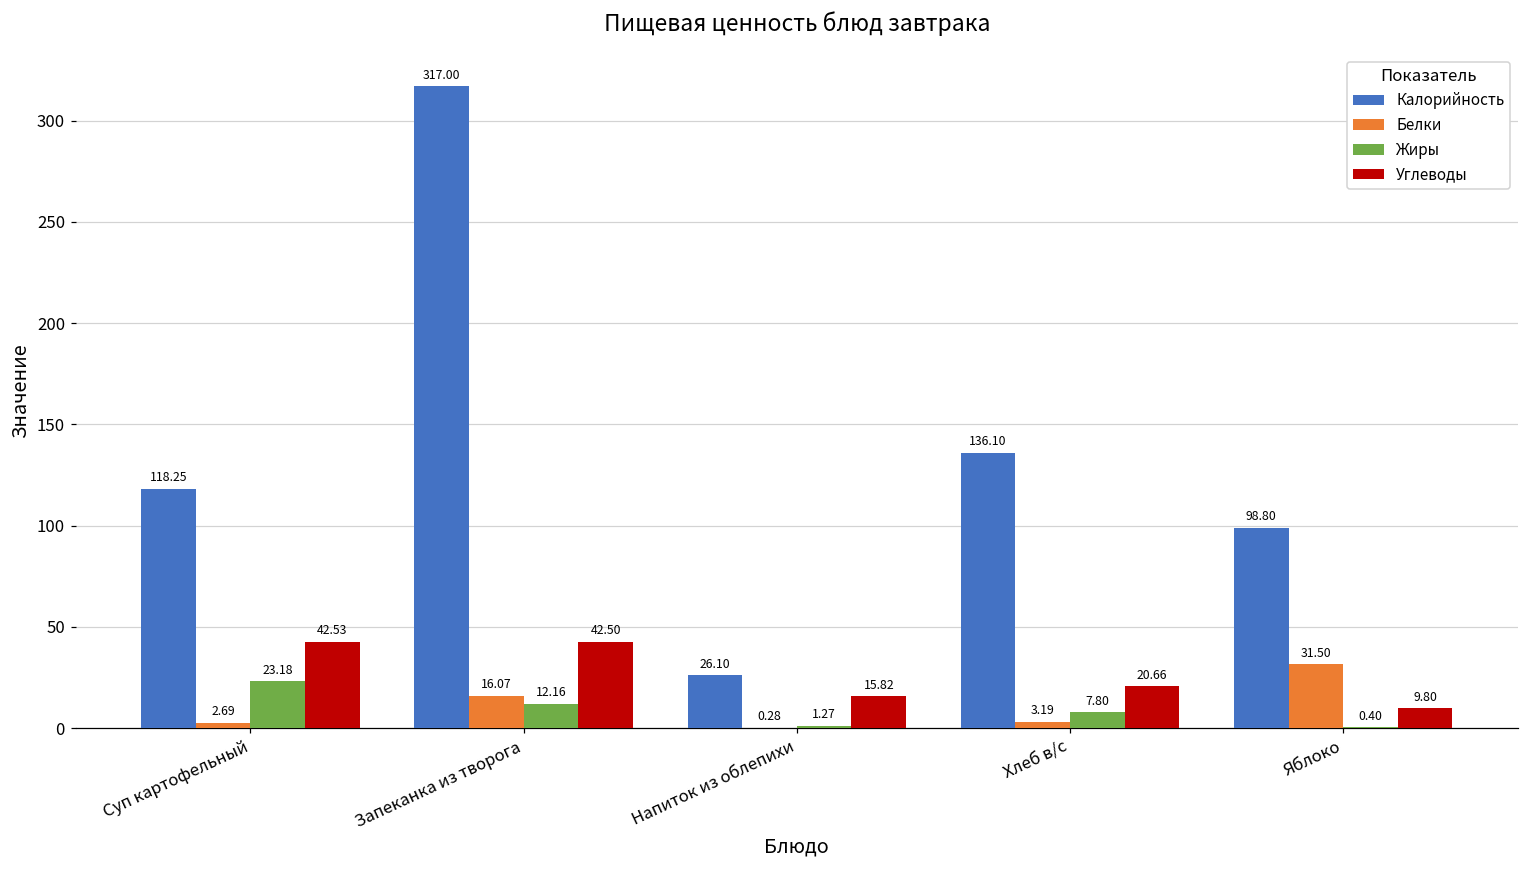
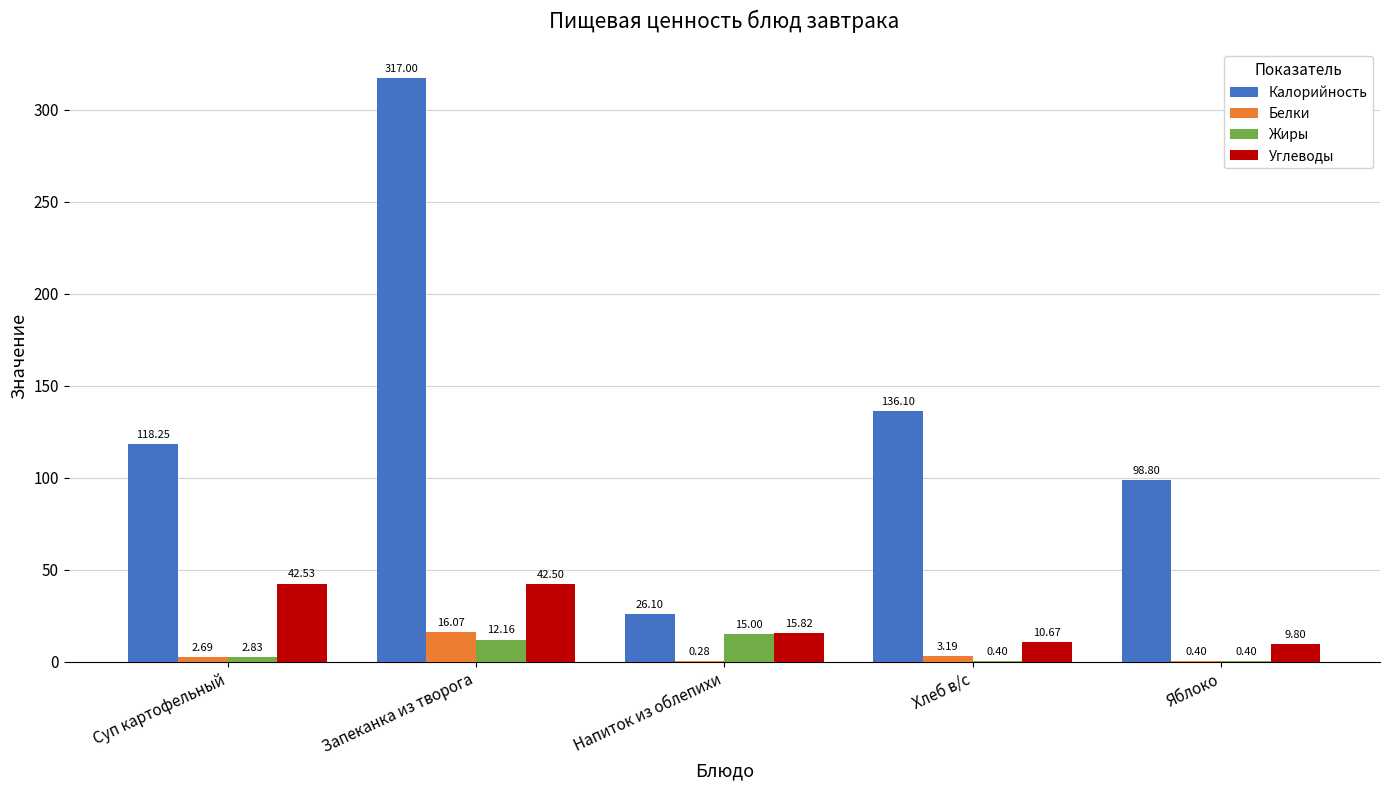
Жиры, Суп картофельный: 23.18 -> 2.83
Жиры, Напиток из облепихи: 1.27 -> 15.00
Жиры, Хлеб в/с: 7.80 -> 0.40
Углеводы, Хлеб в/с: 20.66 -> 10.67
Белки, Яблоко: 31.50 -> 0.40
